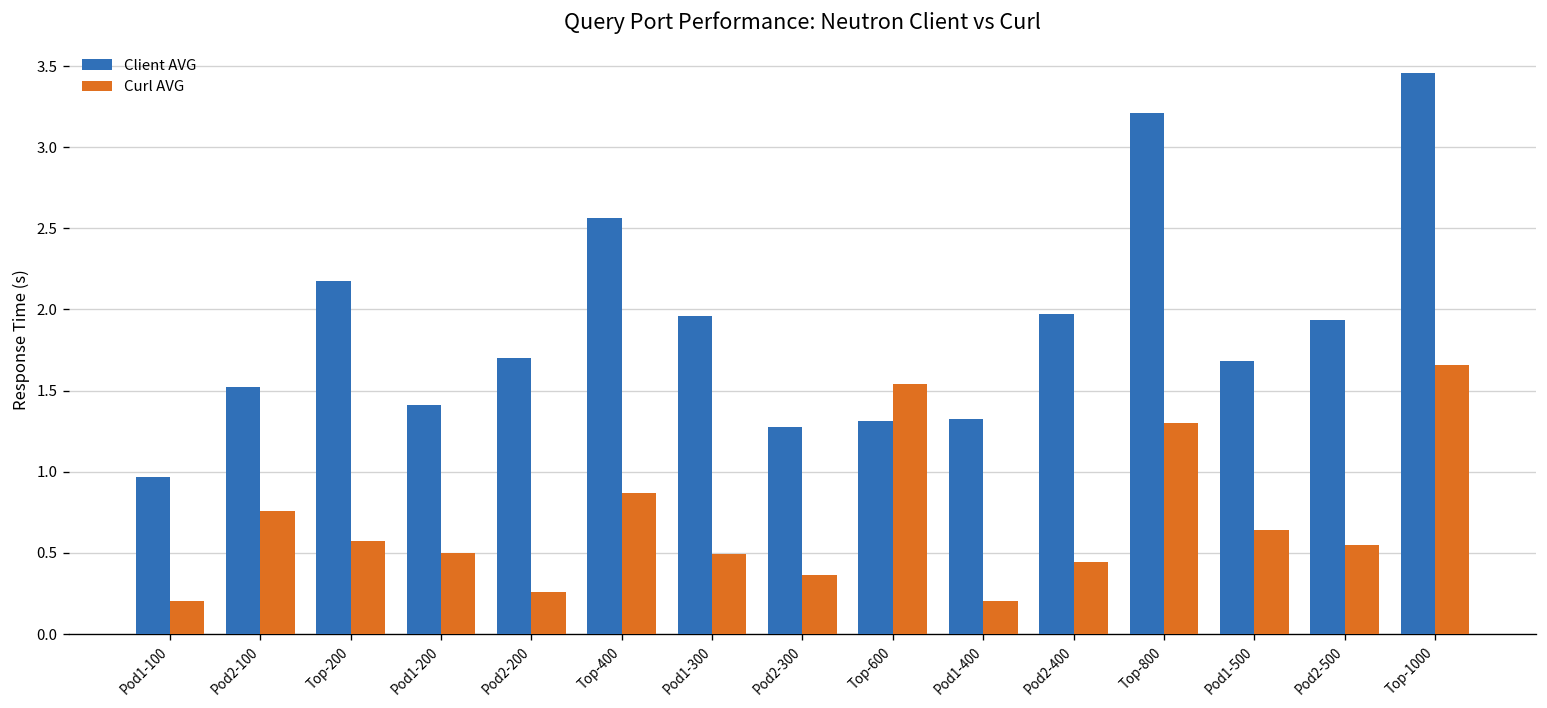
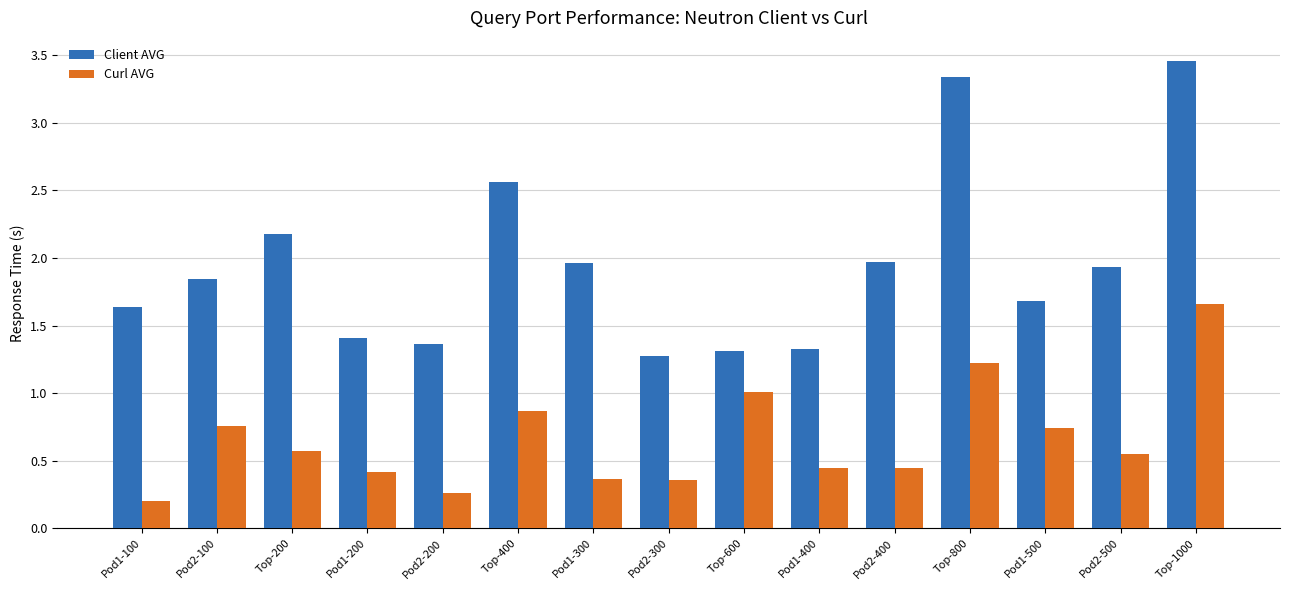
Client AVG, Pod1-100: 0.97 -> 1.64
Client AVG, Pod2-100: 1.52 -> 1.85
Curl AVG, Pod1-200: 0.50 -> 0.42
Client AVG, Pod2-200: 1.70 -> 1.36
Curl AVG, Pod1-300: 0.50 -> 0.37
Curl AVG, Top-600: 1.54 -> 1.01
Curl AVG, Pod1-400: 0.20 -> 0.45
Client AVG, Top-800: 3.21 -> 3.34
Curl AVG, Top-800: 1.30 -> 1.22
Curl AVG, Pod1-500: 0.64 -> 0.74
